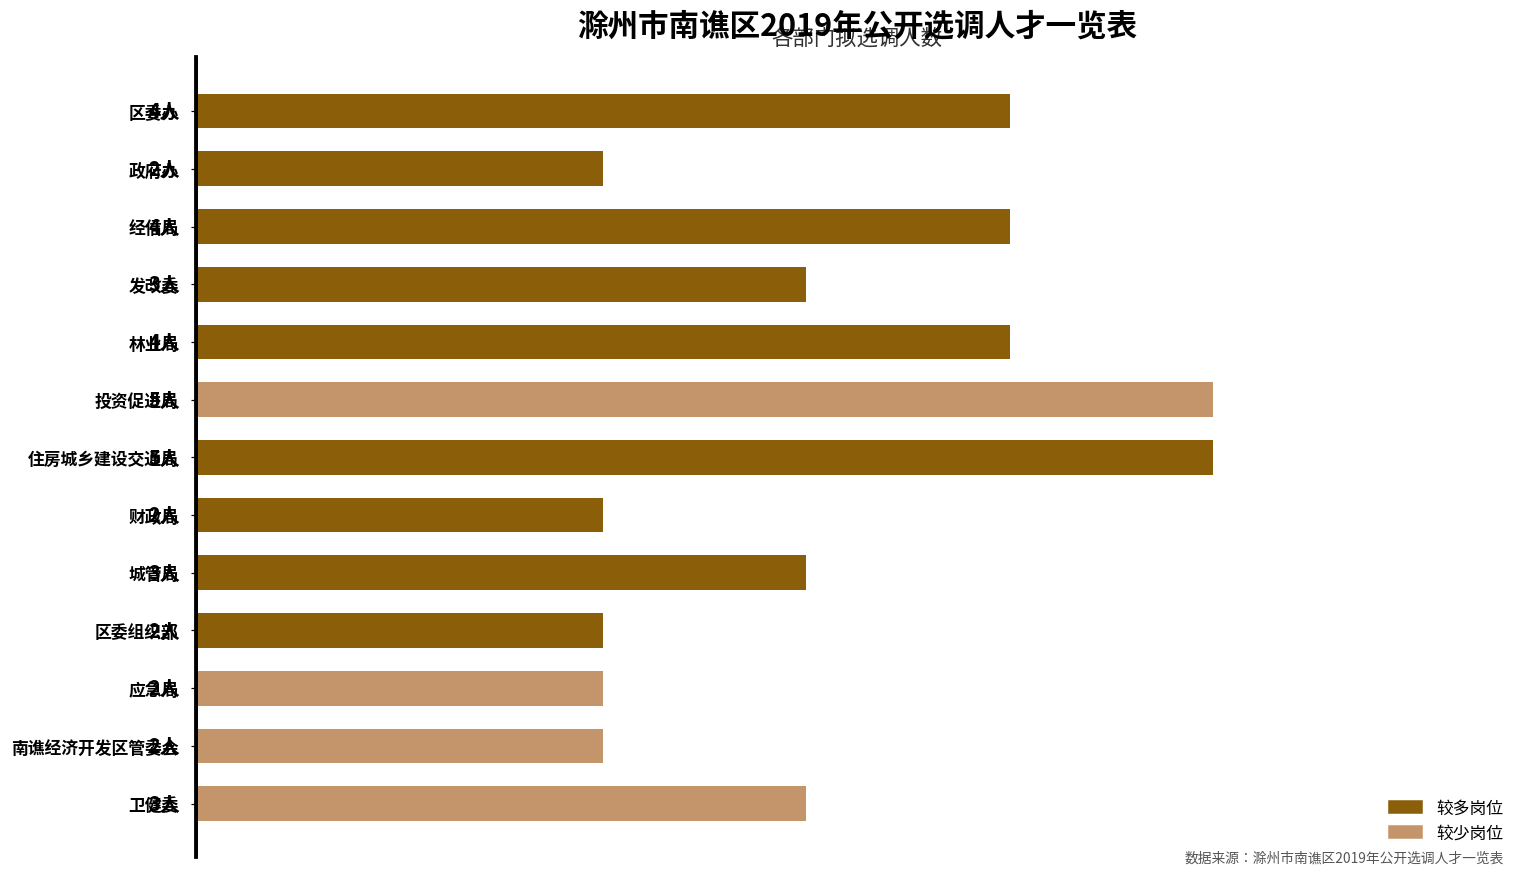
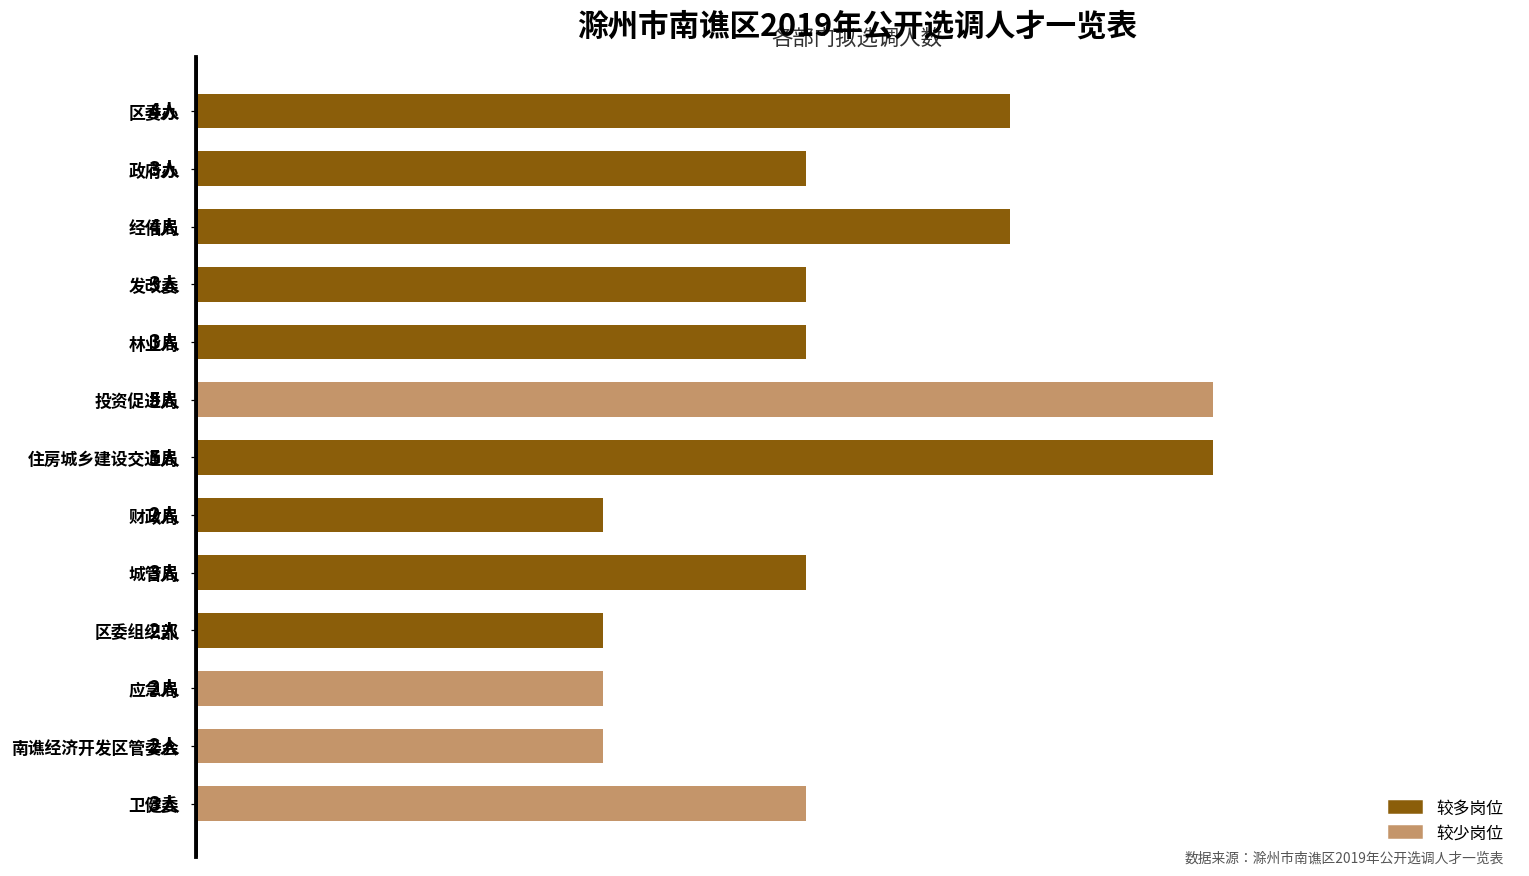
政府办: 2人 -> 3人
林业局: 4人 -> 3人
